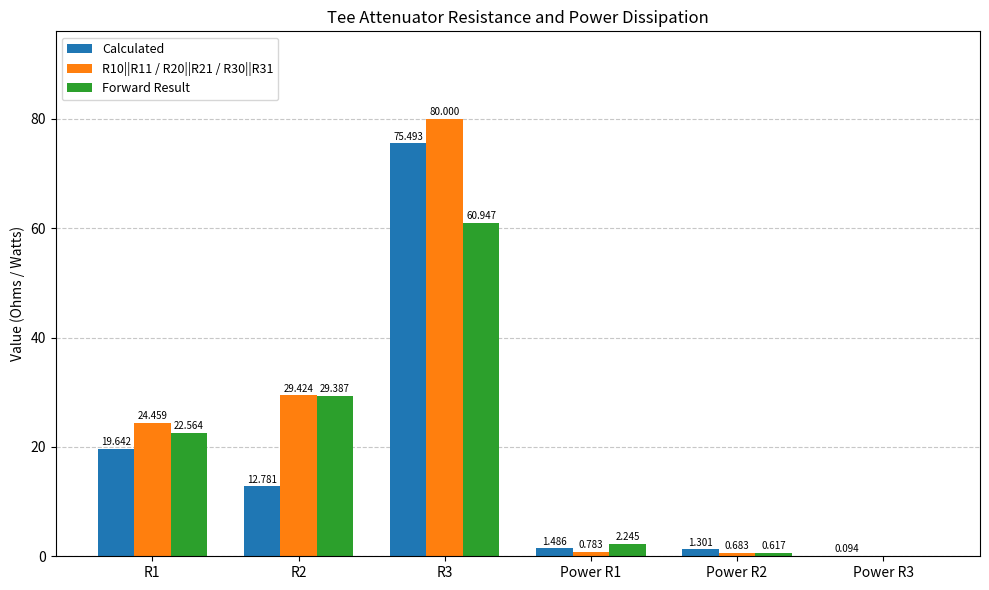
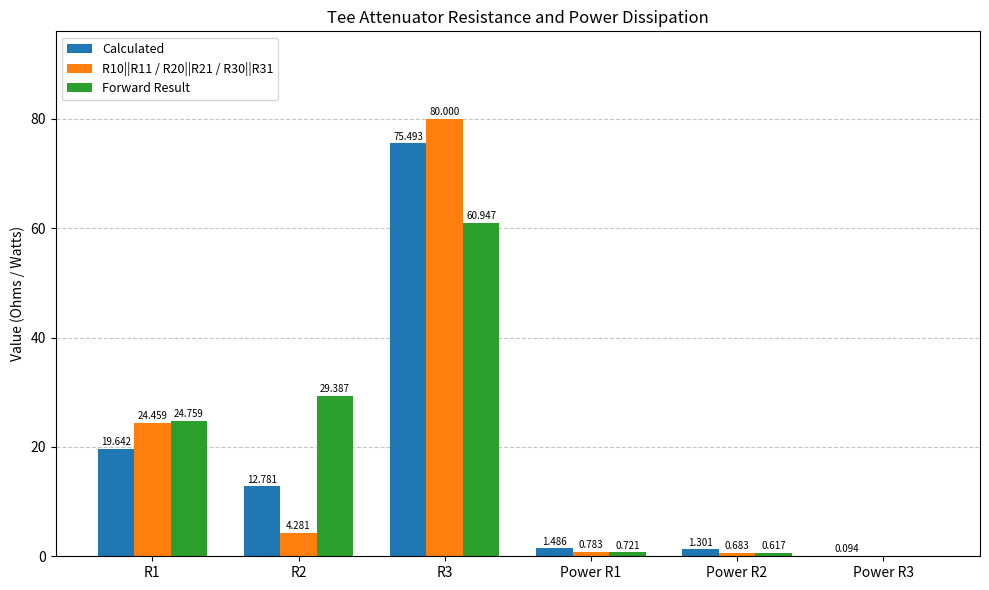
Forward Result, R1: 22.564 -> 24.759
R10||R11 / R20||R21 / R30||R31, R2: 29.424 -> 4.281
Forward Result, Power R1: 2.245 -> 0.721
